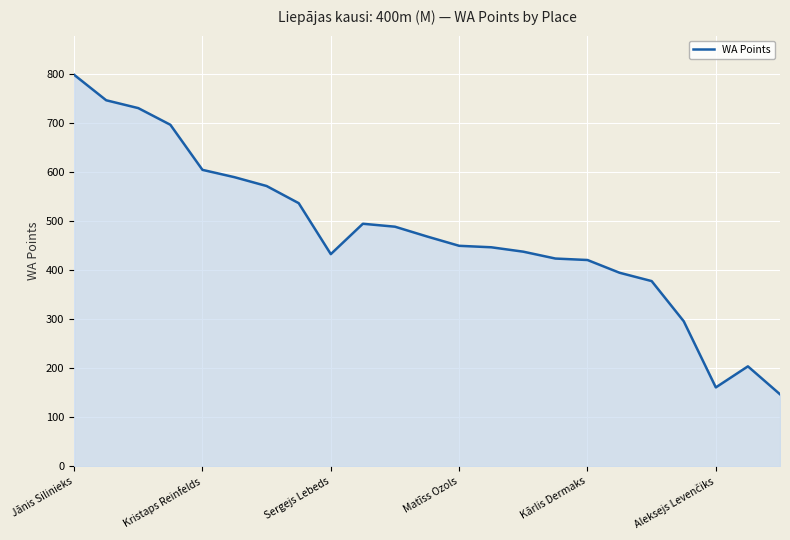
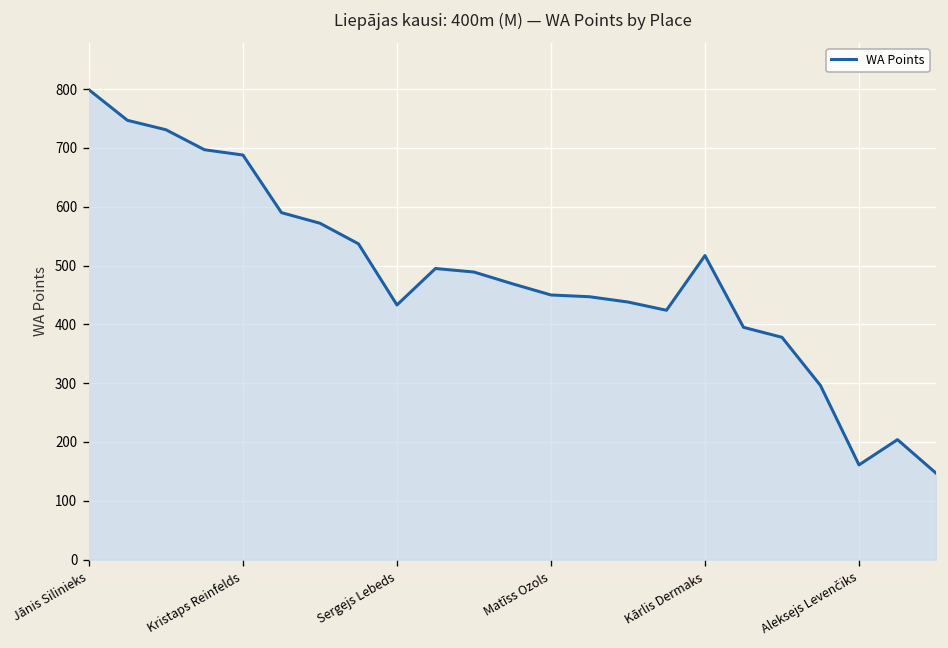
Kristaps Reinfelds: 610 -> 690
Kārlis Dermaks: 420 -> 520
